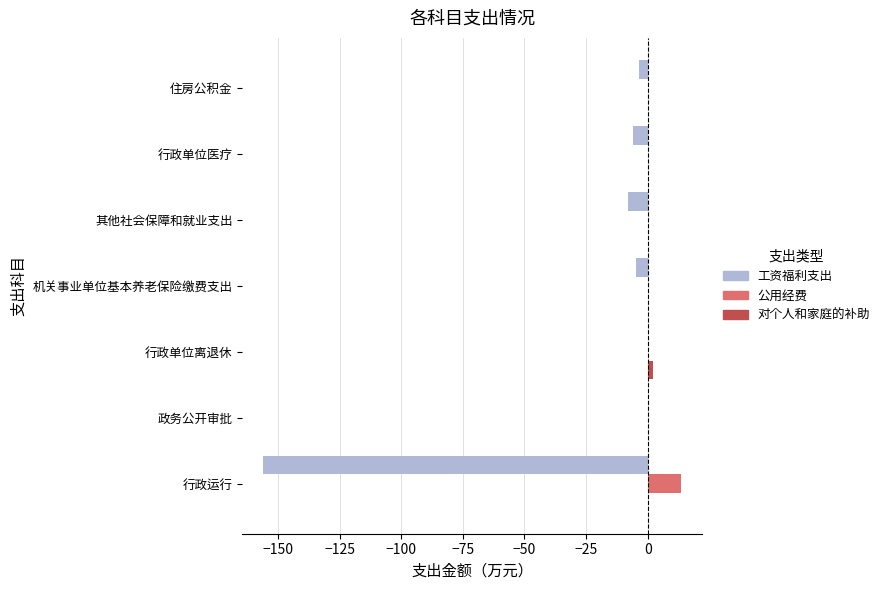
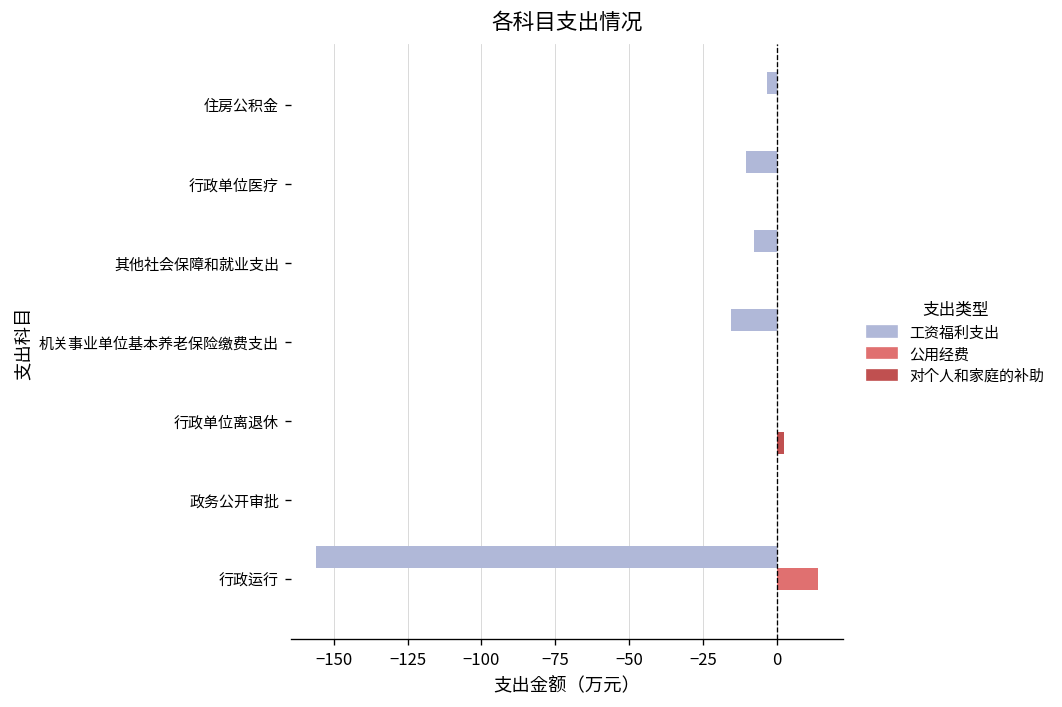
工资福利支出, 行政单位医疗: -6 -> -11
工资福利支出, 机关事业单位基本养老保险缴费支出: -5 -> -16
